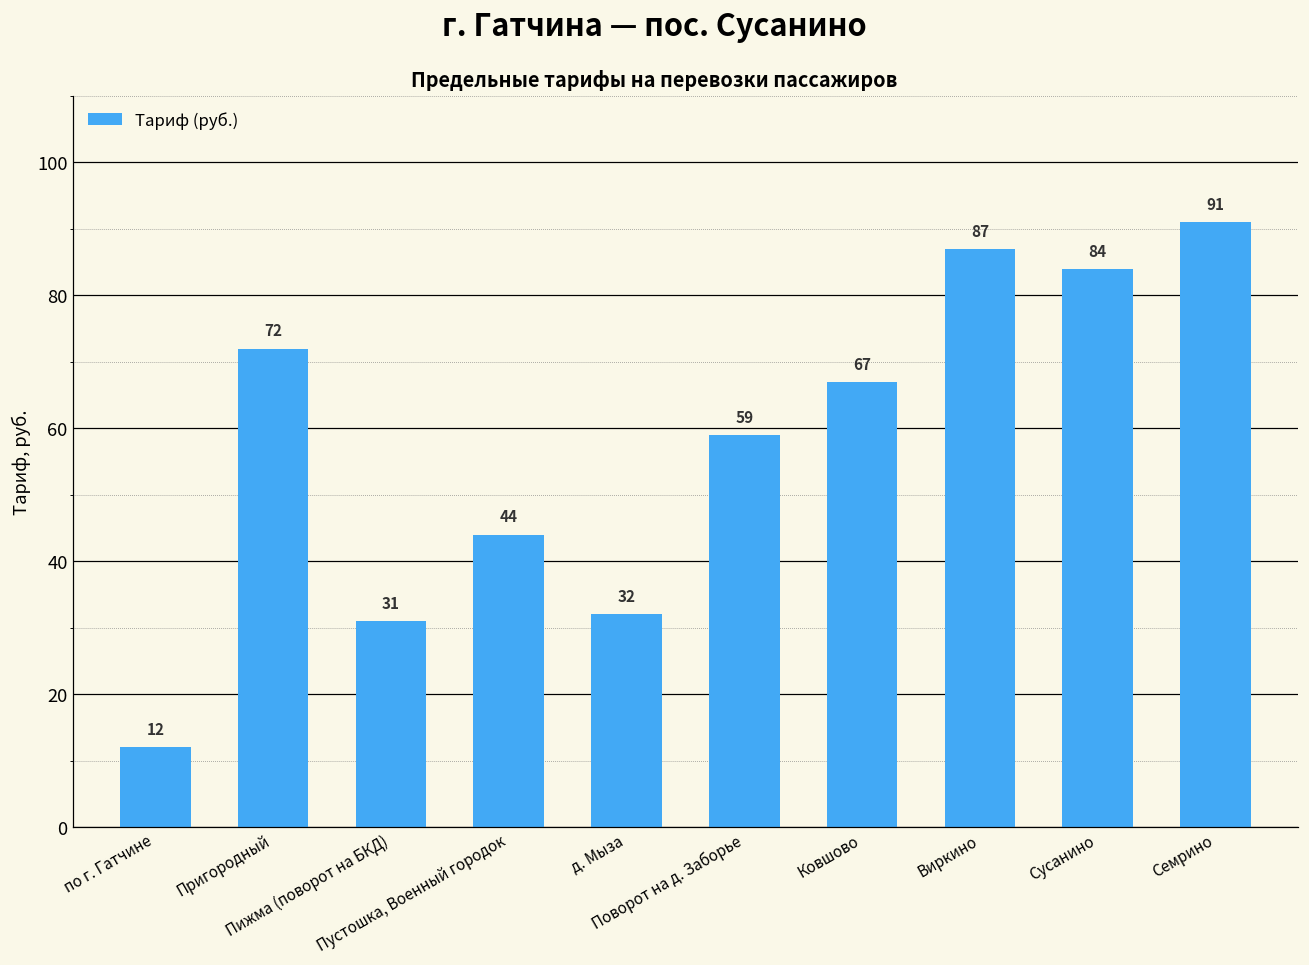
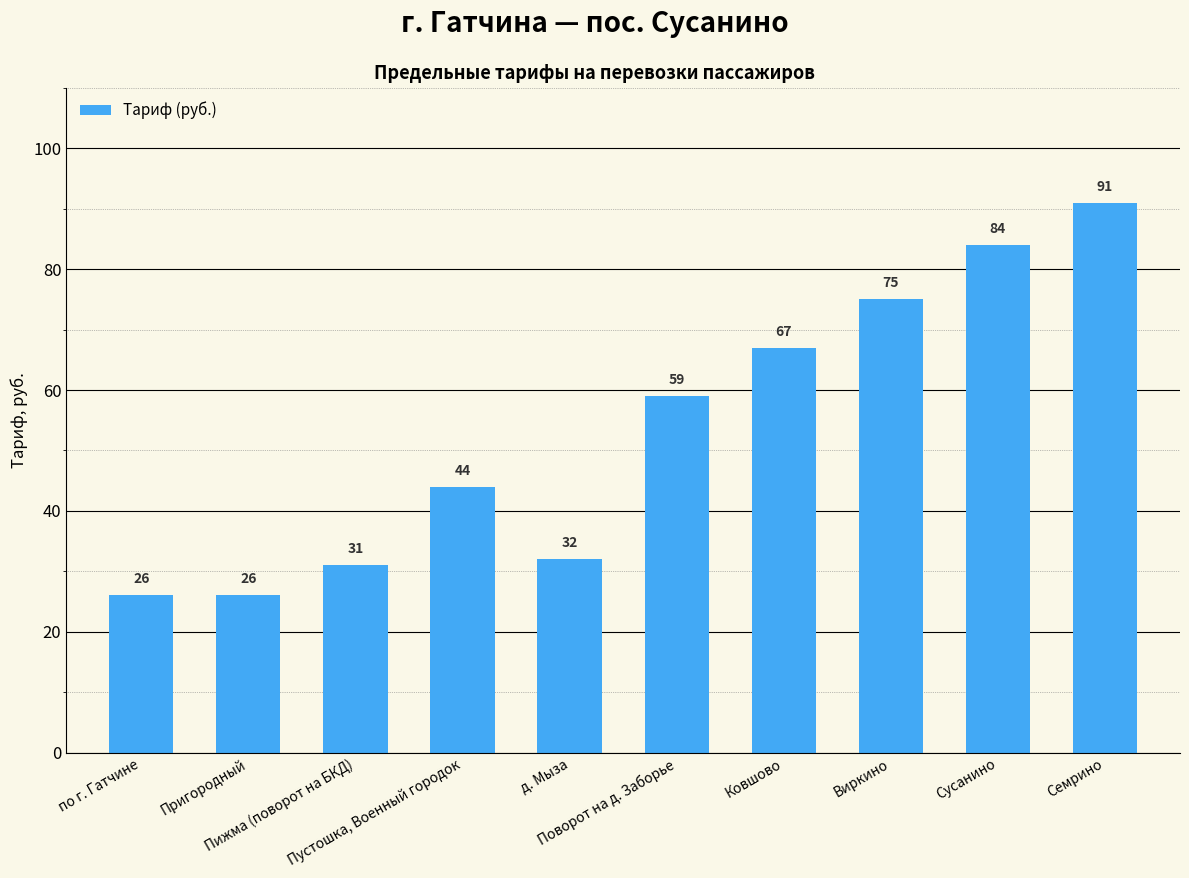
по г. Гатчине: 12 -> 26
Пригородный: 72 -> 26
Виркино: 87 -> 75
